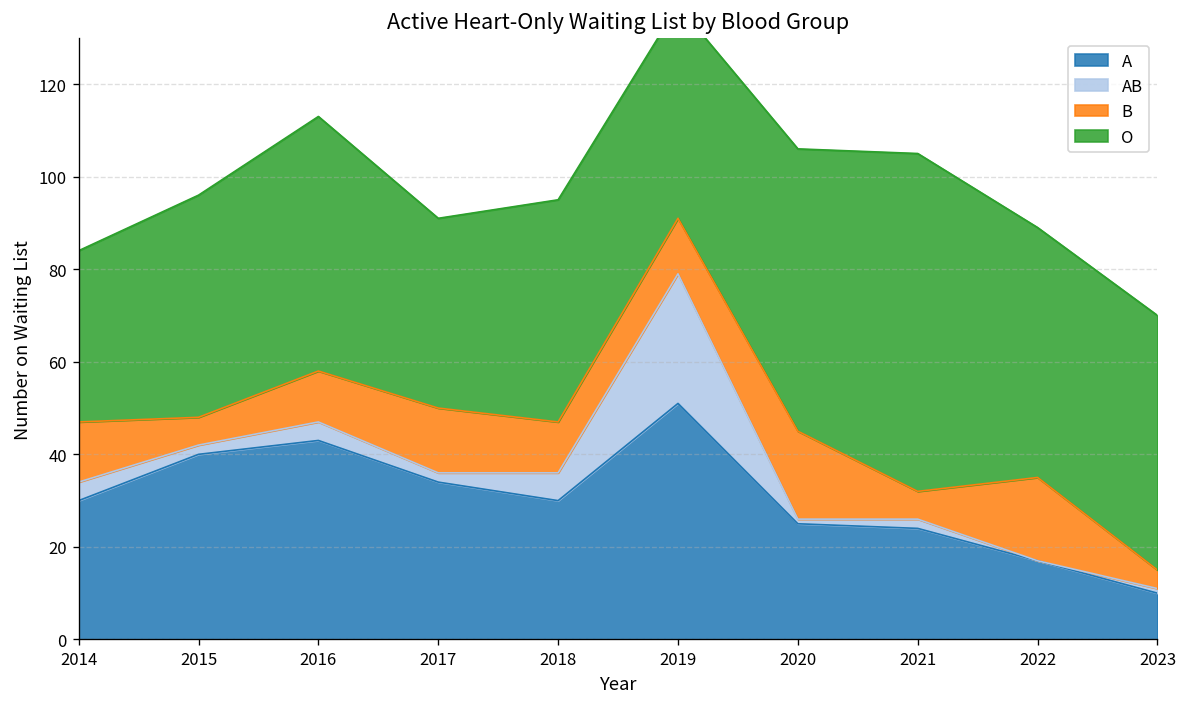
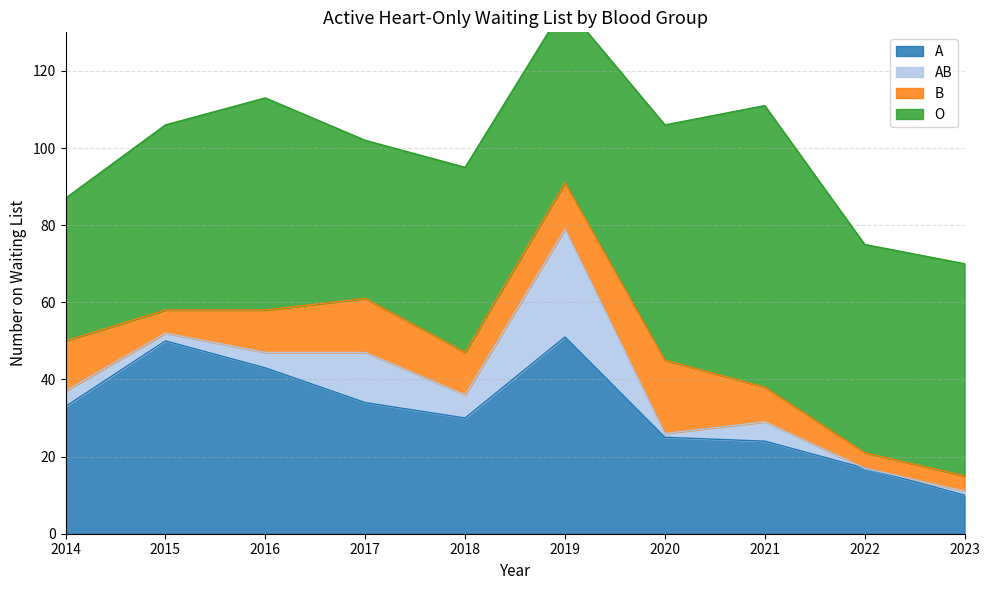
A, 2014: 30 -> 33
A, 2015: 40 -> 50
AB, 2017: 2 -> 13
AB, 2021: 2 -> 5
B, 2021: 6 -> 9
B, 2022: 18 -> 4
